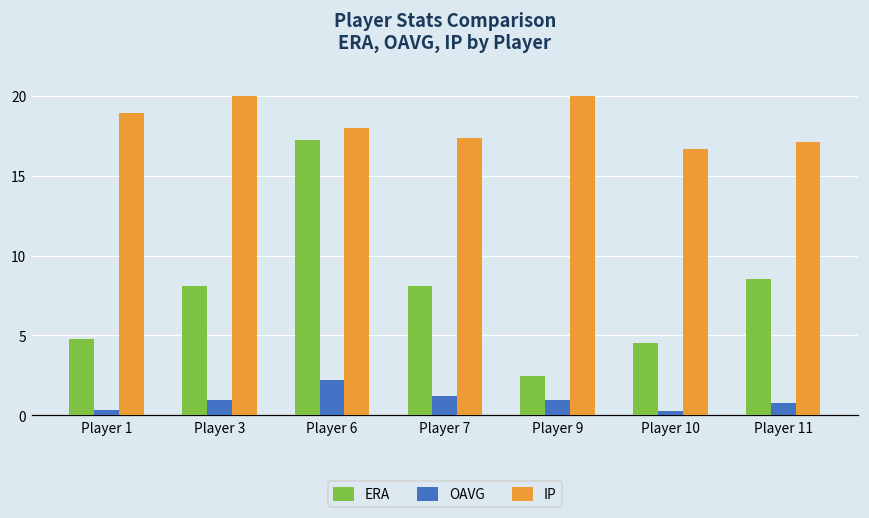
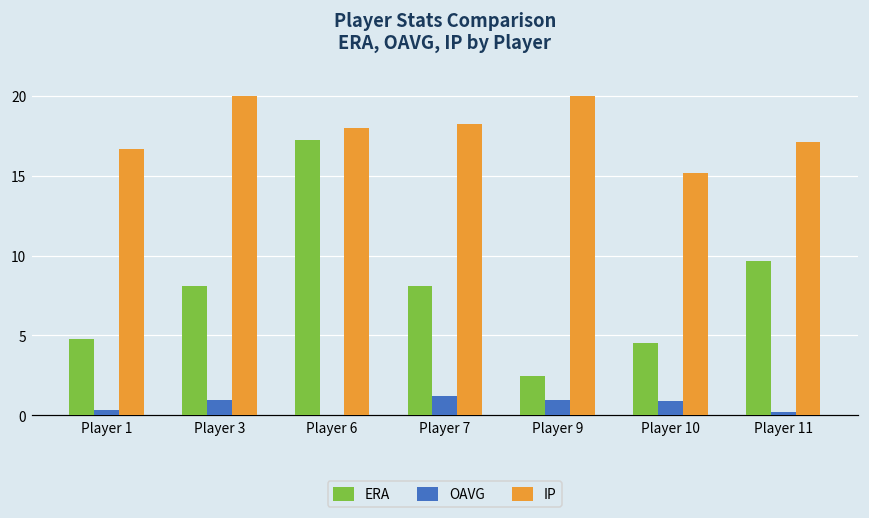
IP, Player 1: 18.9 -> 16.7
OAVG, Player 6: 2.2 -> 0.0
IP, Player 7: 17.3 -> 18.2
OAVG, Player 10: 0.3 -> 0.9
IP, Player 10: 16.7 -> 15.2
ERA, Player 11: 8.5 -> 9.7
OAVG, Player 11: 0.8 -> 0.2
